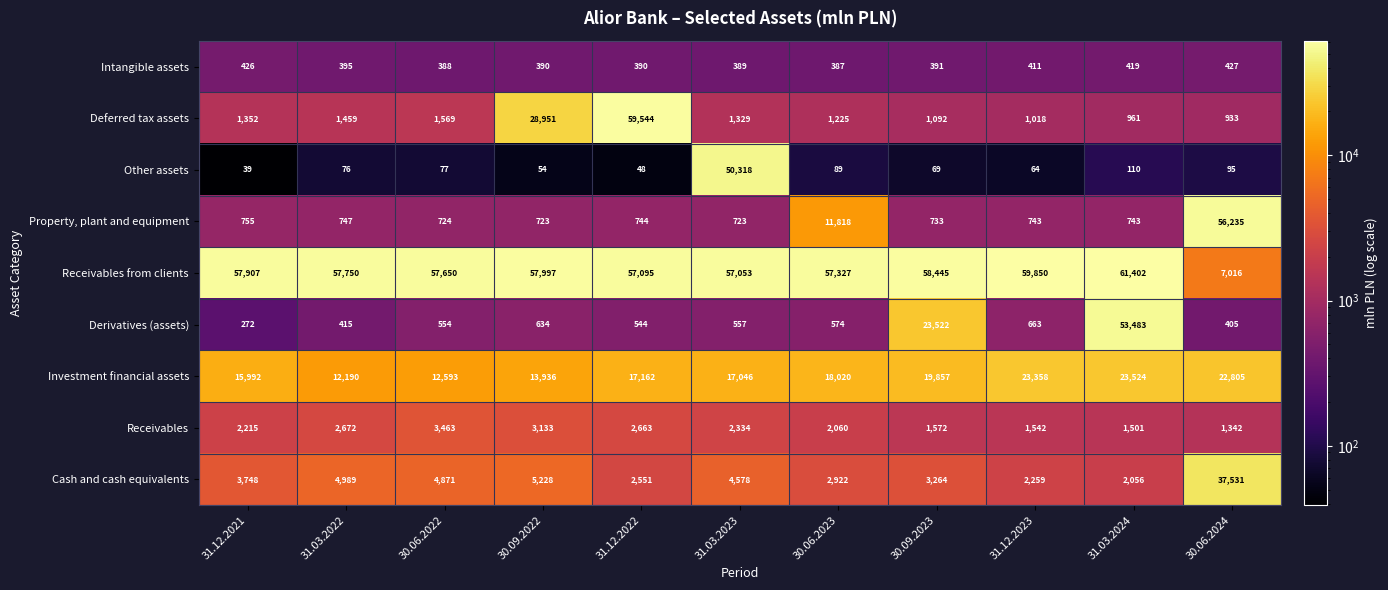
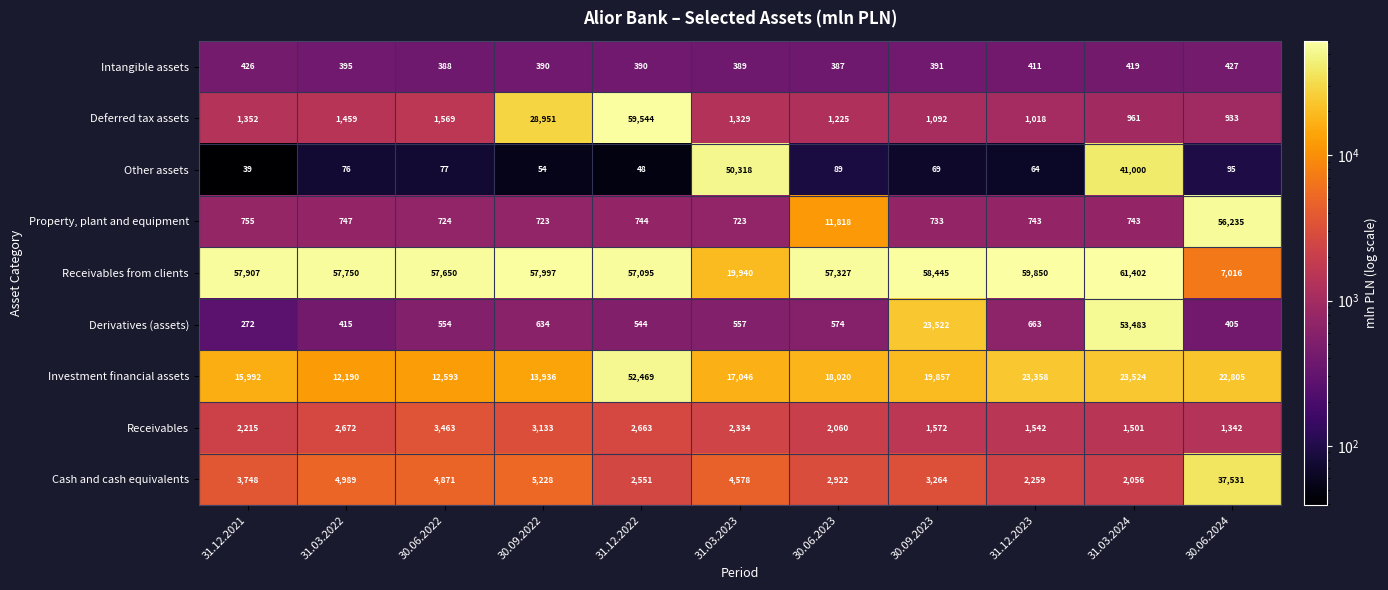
Other assets, 31.03.2024: 110 -> 41,000
Receivables from clients, 31.03.2023: 57,053 -> 19,940
Investment financial assets, 31.12.2022: 17,162 -> 52,469
